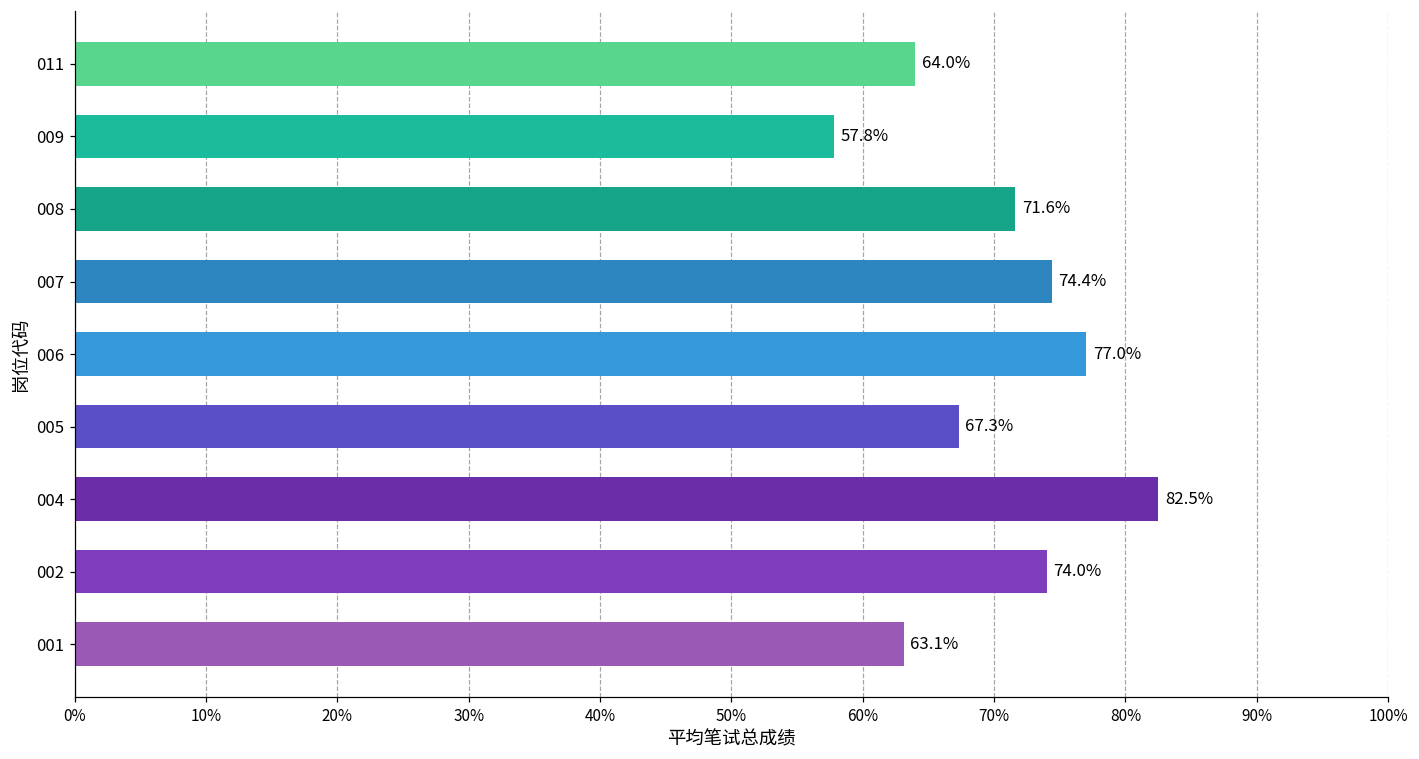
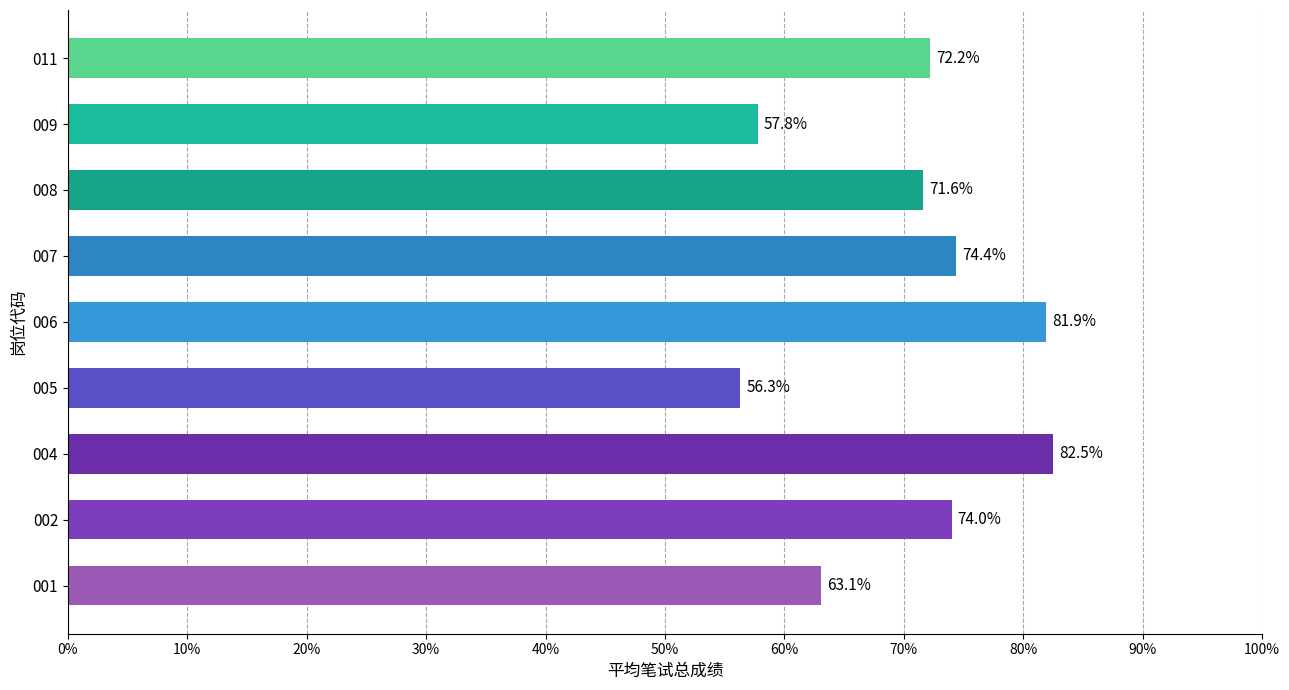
011: 64.0% -> 72.2%
006: 77.0% -> 81.9%
005: 67.3% -> 56.3%
